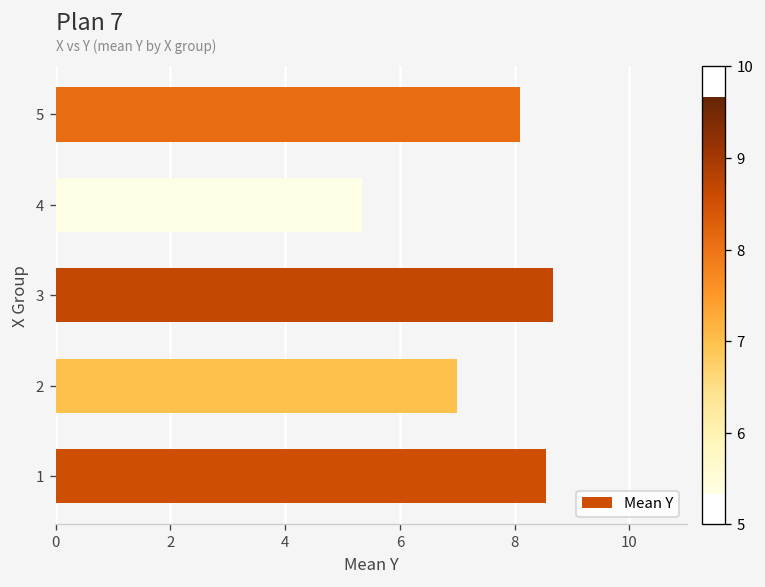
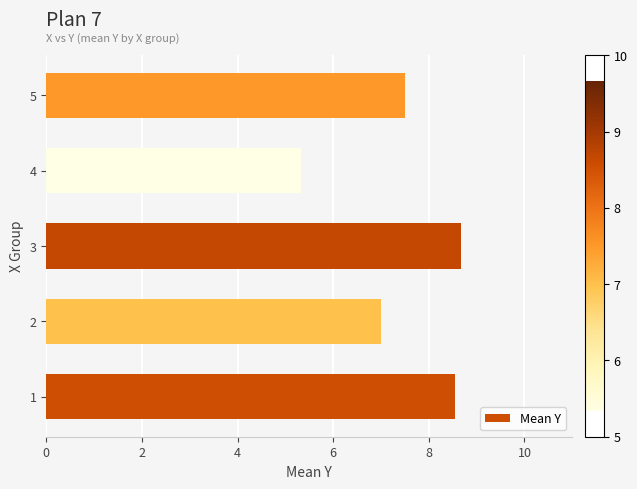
5: 8.1 -> 7.5
